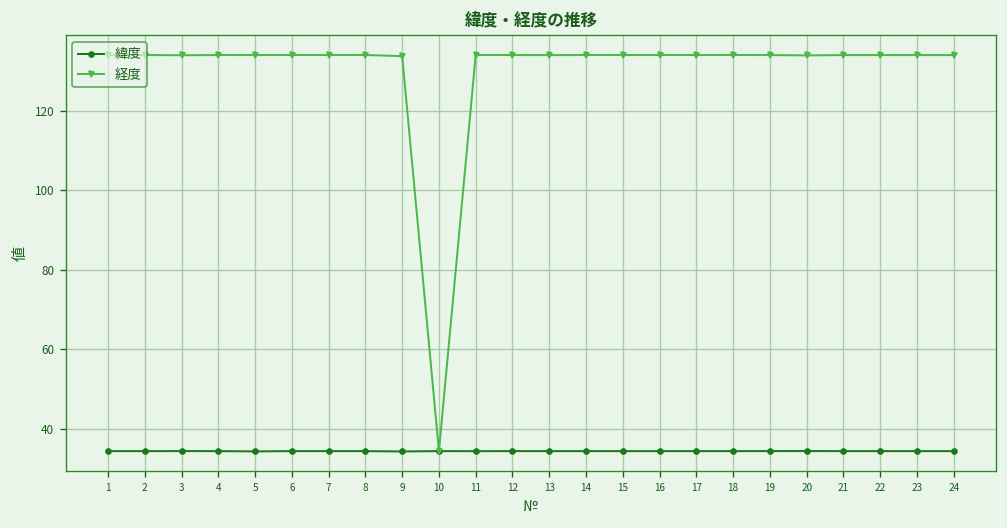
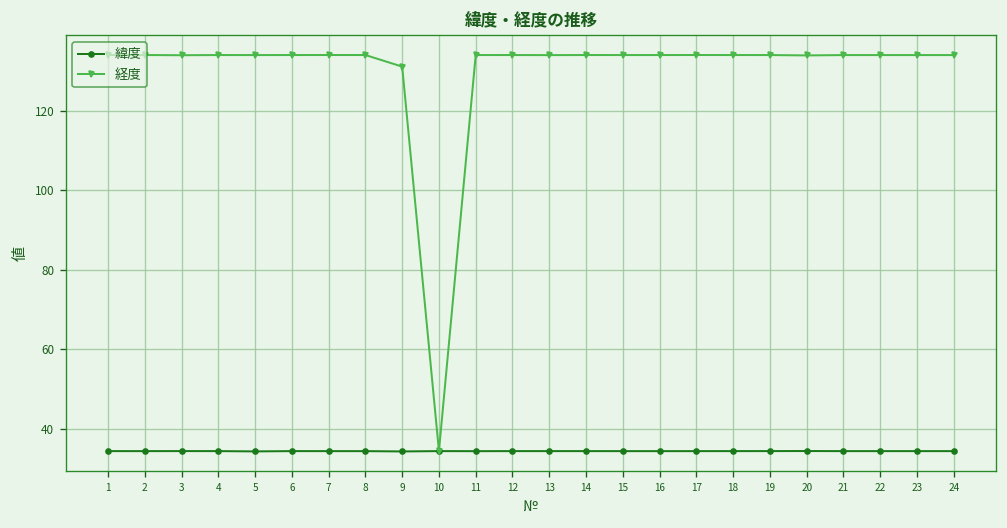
経度, 9: 134 -> 131
